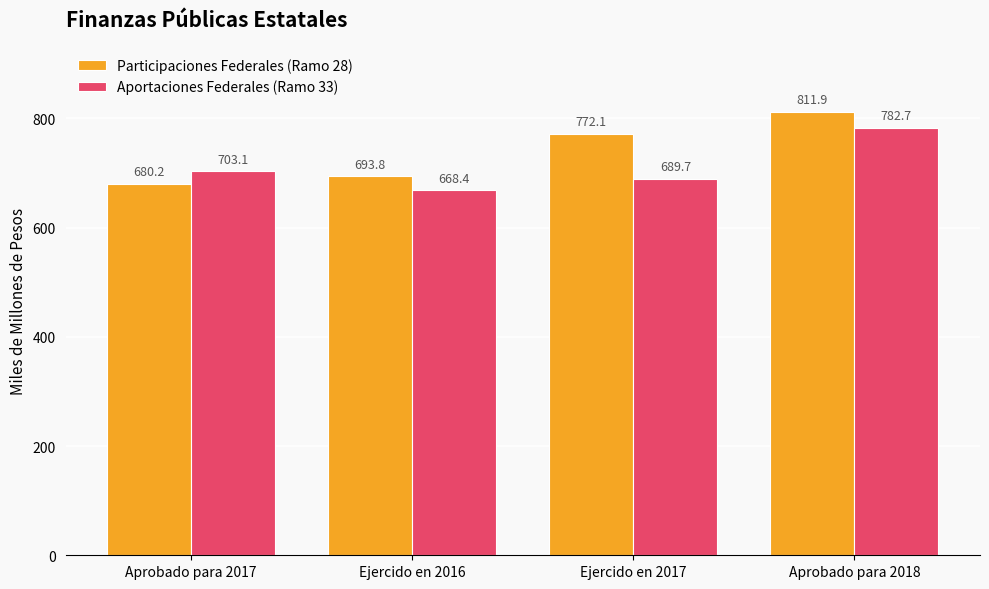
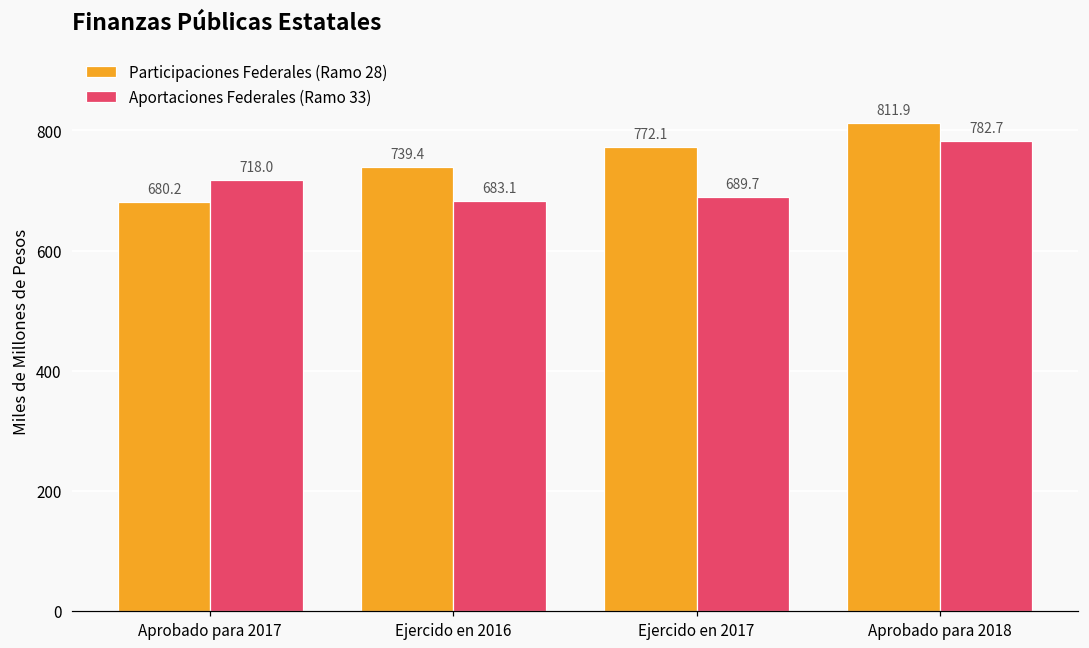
Aportaciones Federales (Ramo 33), Aprobado para 2017: 703.1 -> 718.0
Participaciones Federales (Ramo 28), Ejercido en 2016: 693.8 -> 739.4
Aportaciones Federales (Ramo 33), Ejercido en 2016: 668.4 -> 683.1
